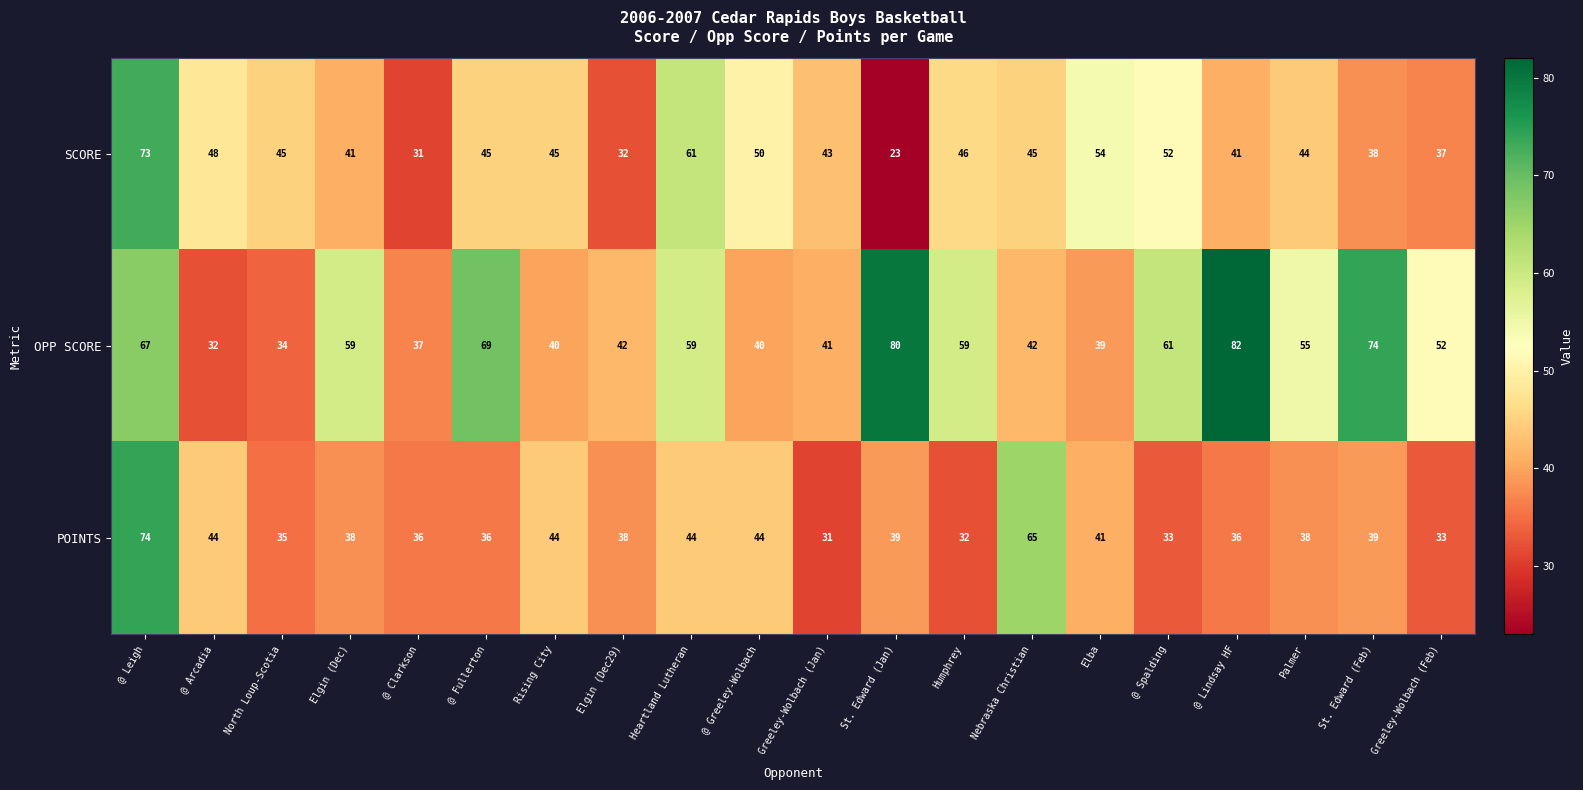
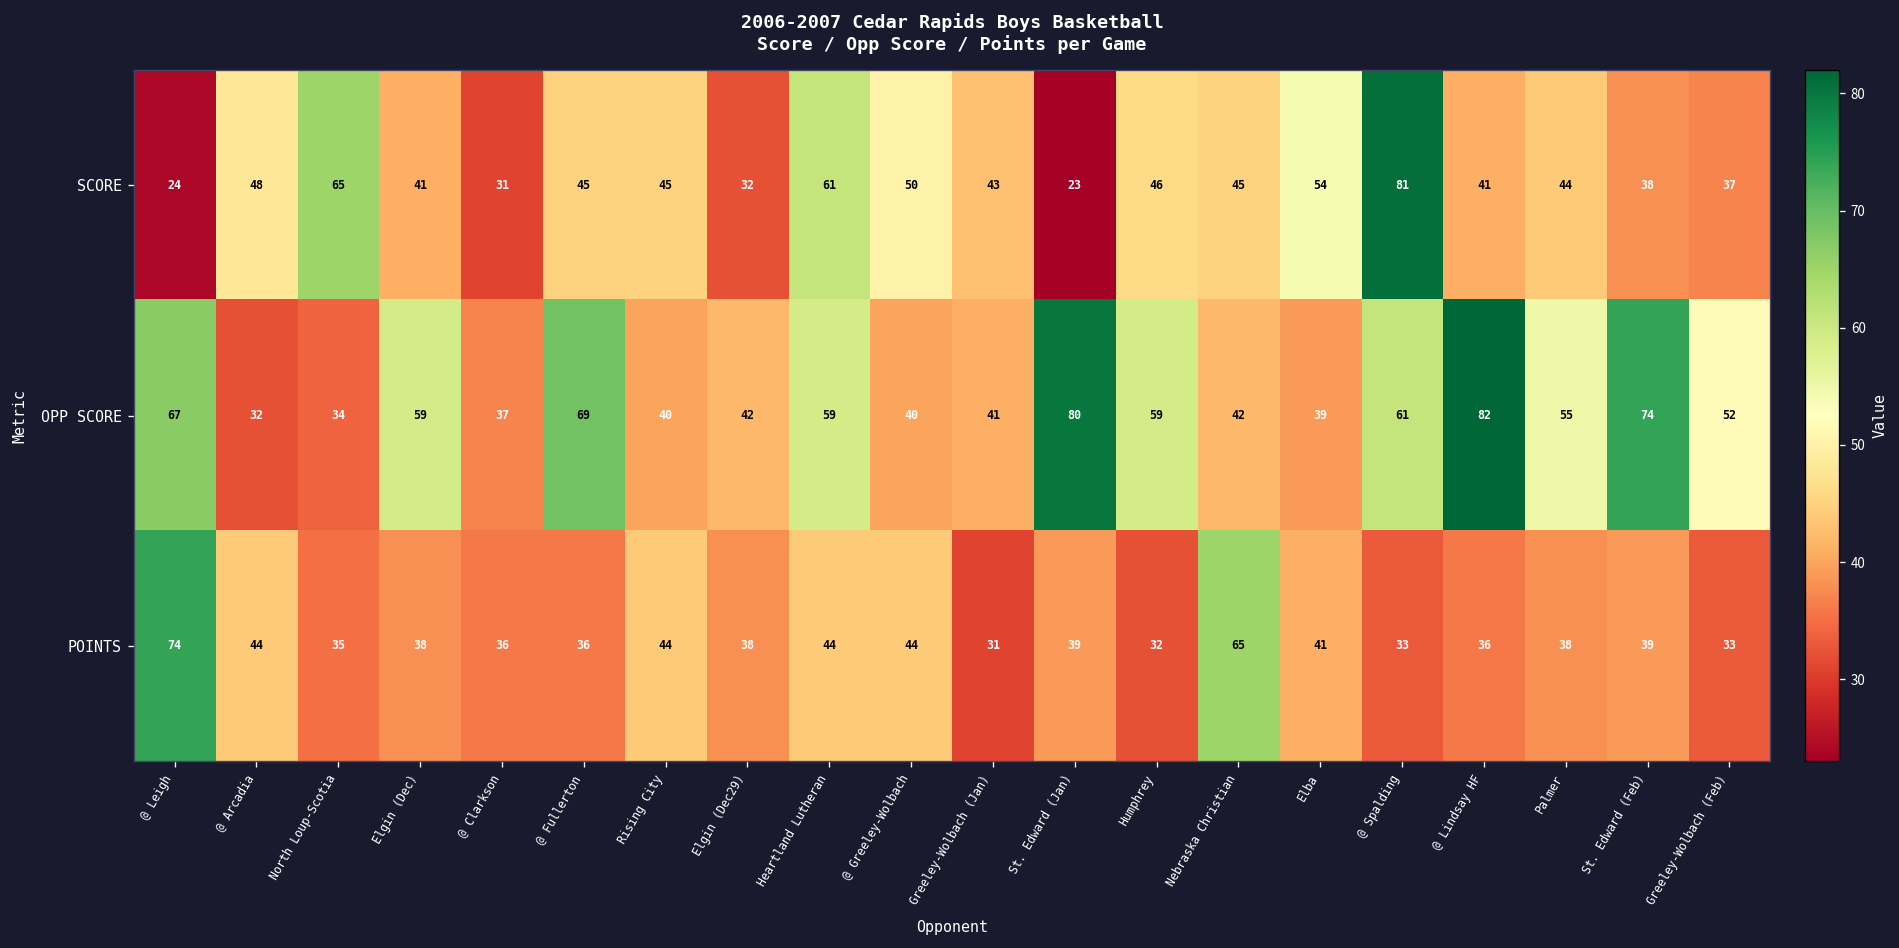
SCORE, @ Leigh: 73 -> 24
SCORE, North Loup-Scotia: 45 -> 65
SCORE, @ Spalding: 52 -> 81
